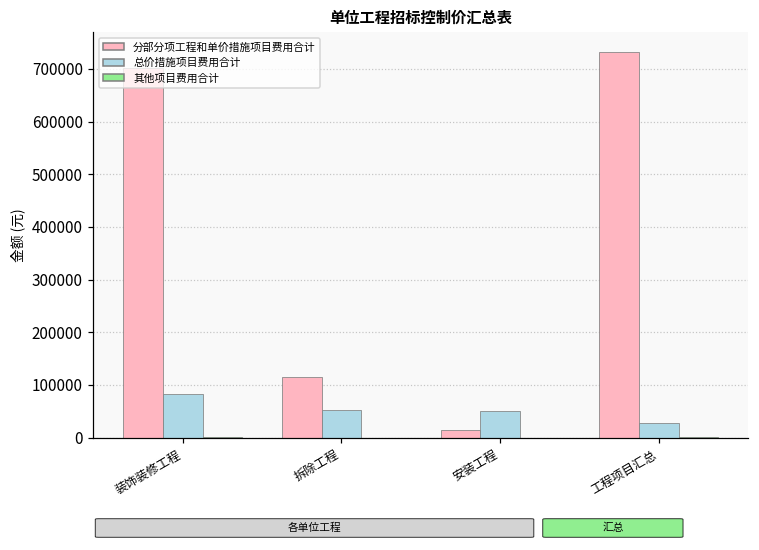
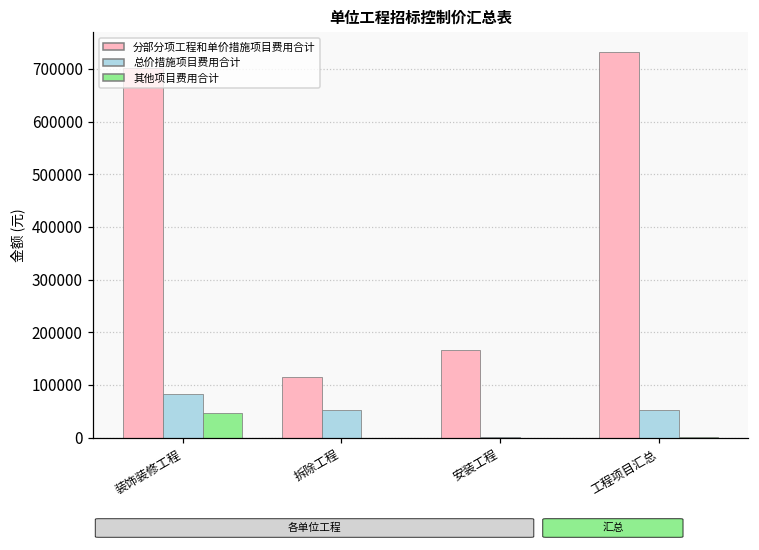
其他项目费用合计, 装饰装修工程: 0 -> 50000
分部分项工程和单价措施项目费用合计, 安装工程: 10000 -> 170000
总价措施项目费用合计, 安装工程: 50000 -> 0
总价措施项目费用合计, 工程项目汇总: 30000 -> 50000
